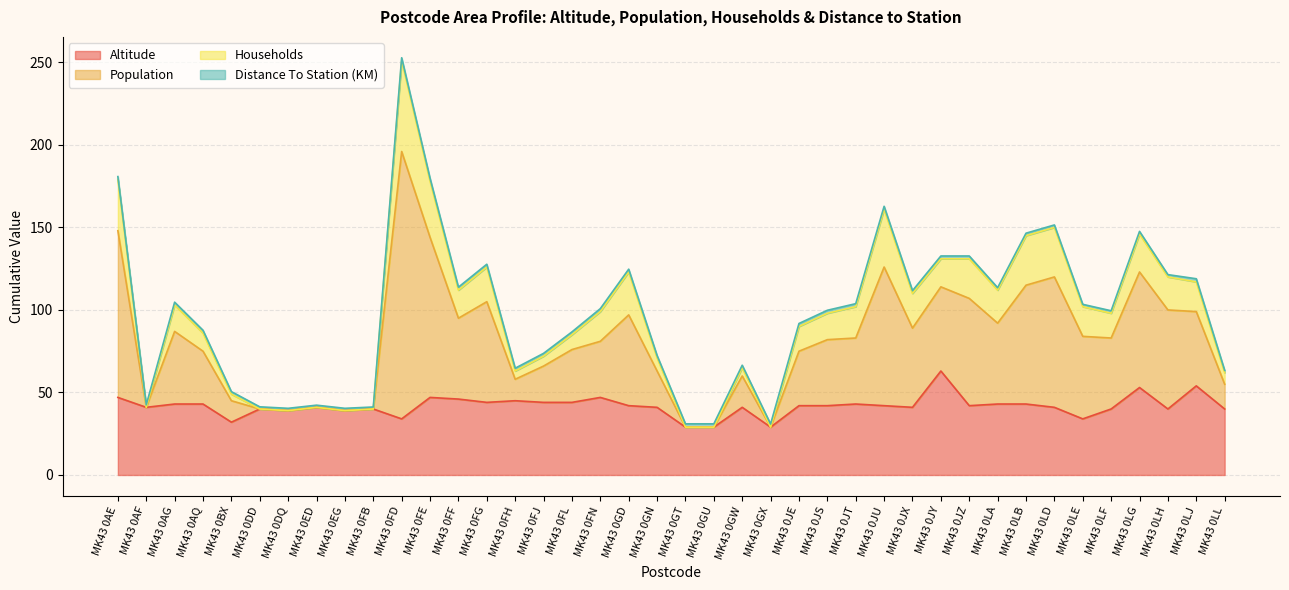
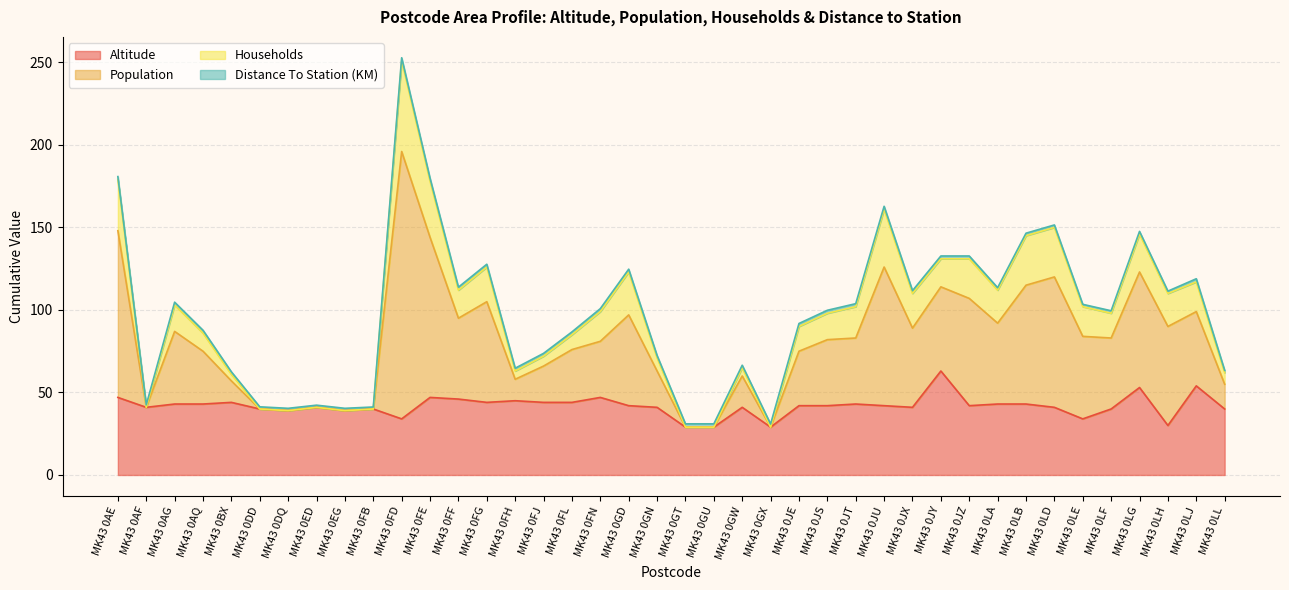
Altitude, MK43 0BX: 32 -> 44
Altitude, MK43 0LH: 40 -> 30
